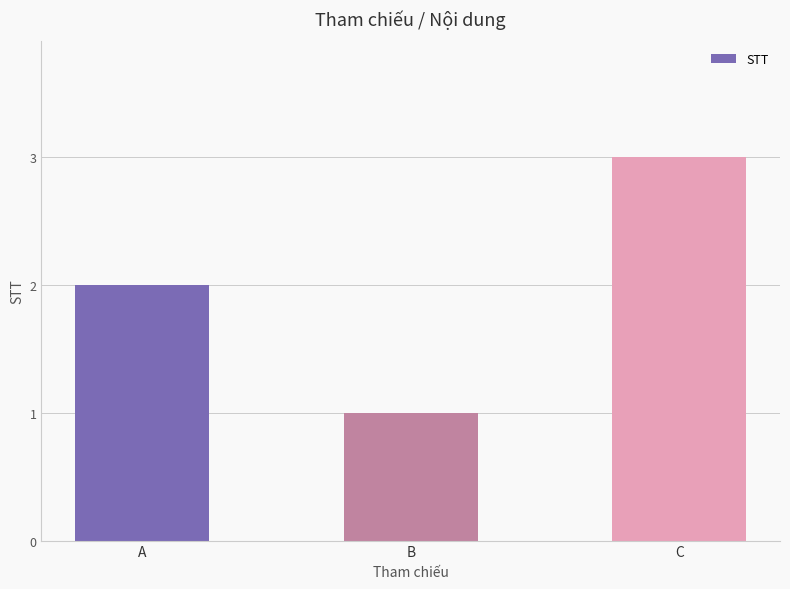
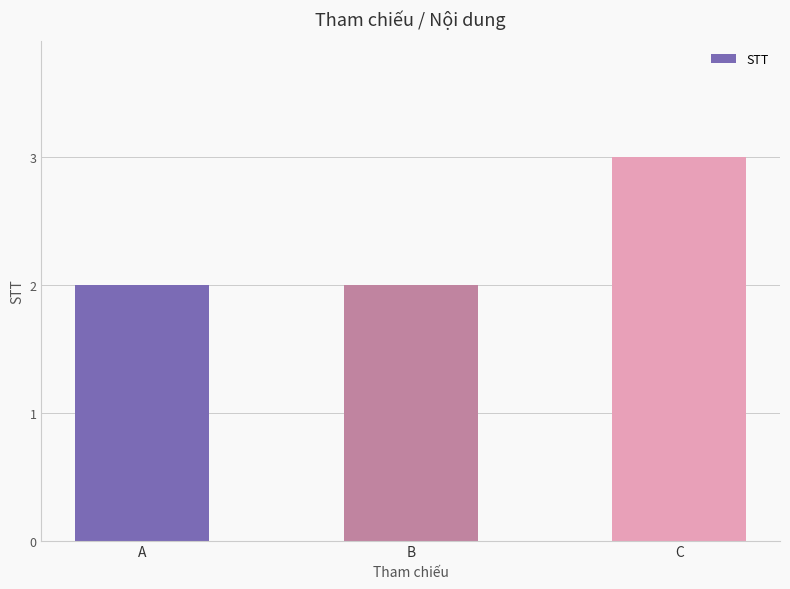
B: 1 -> 2
